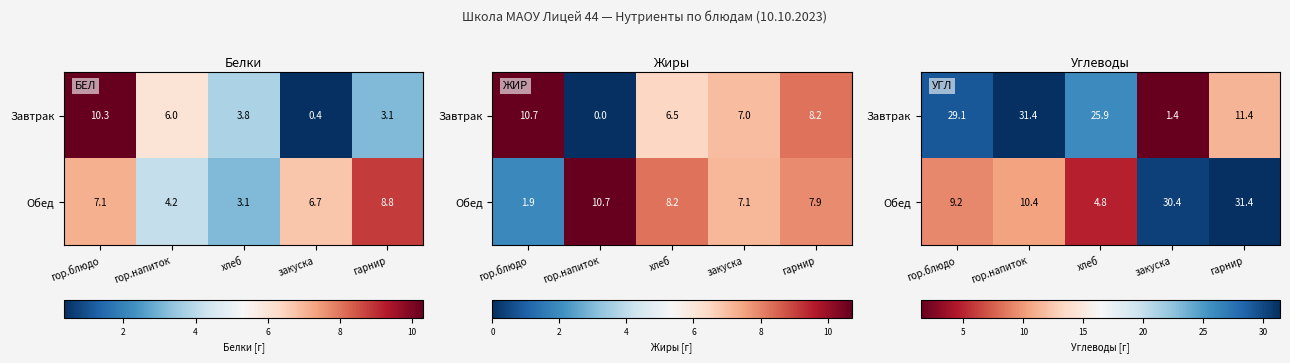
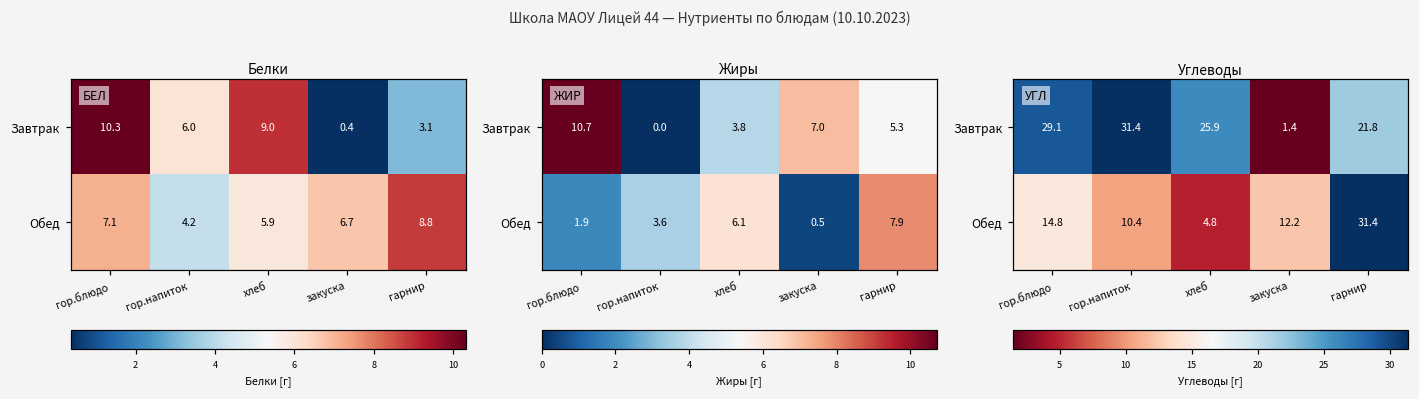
Белки, Завтрак, хлеб: 3.8 -> 9.0
Белки, Обед, хлеб: 3.1 -> 5.9
Жиры, Завтрак, хлеб: 6.5 -> 3.8
Жиры, Завтрак, гарнир: 8.2 -> 5.3
Жиры, Обед, гор.напиток: 10.7 -> 3.6
Жиры, Обед, хлеб: 8.2 -> 6.1
Жиры, Обед, закуска: 7.1 -> 0.5
Углеводы, Завтрак, гарнир: 11.4 -> 21.8
Углеводы, Обед, гор.блюдо: 9.2 -> 14.8
Углеводы, Обед, закуска: 30.4 -> 12.2
